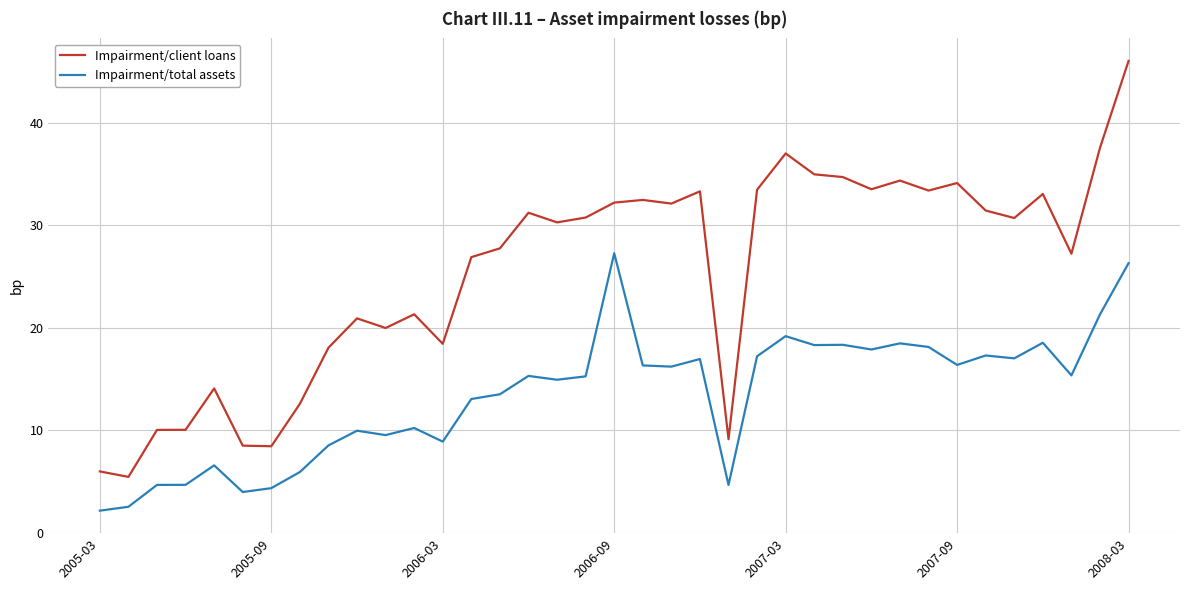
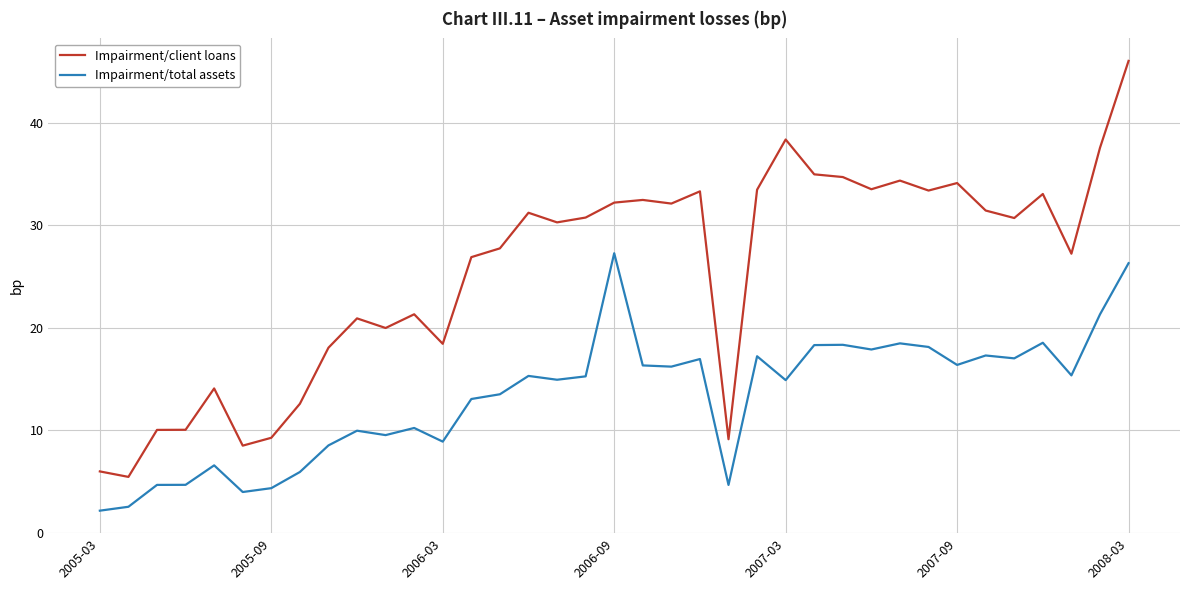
Impairment/client loans, 2005-09: 8.4 -> 9.3
Impairment/client loans, 2007-03: 37.0 -> 38.4
Impairment/total assets, 2007-03: 19.2 -> 14.9
